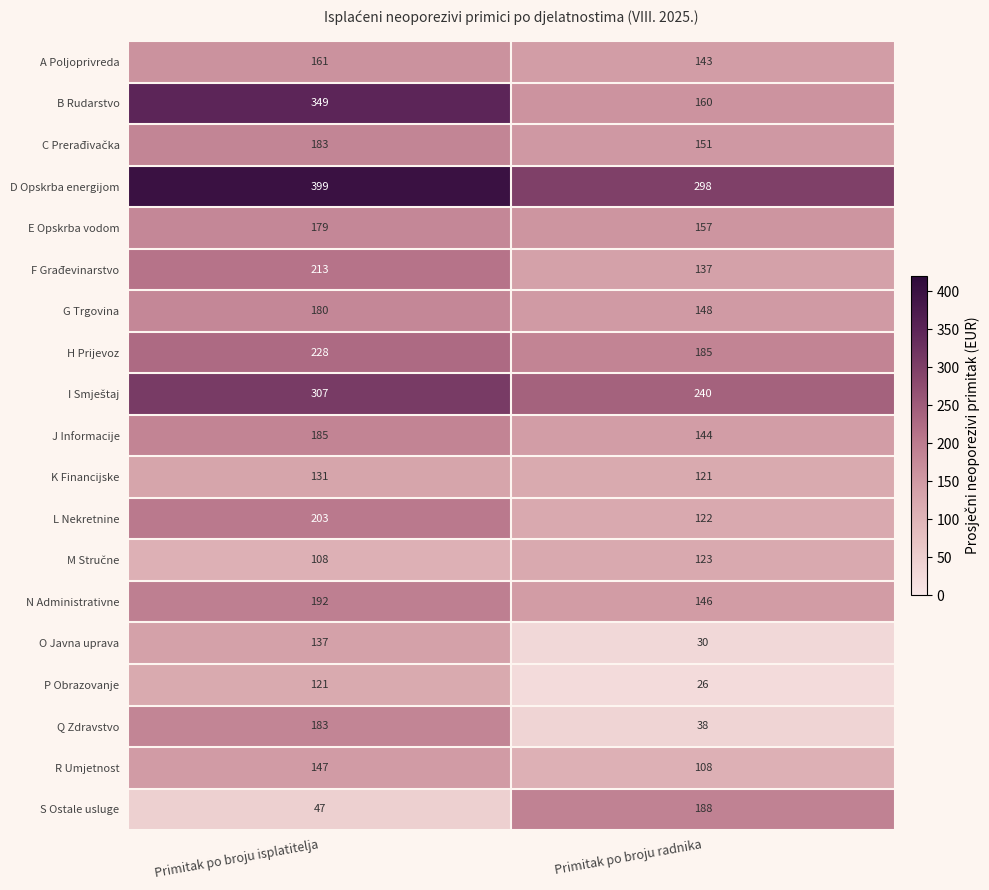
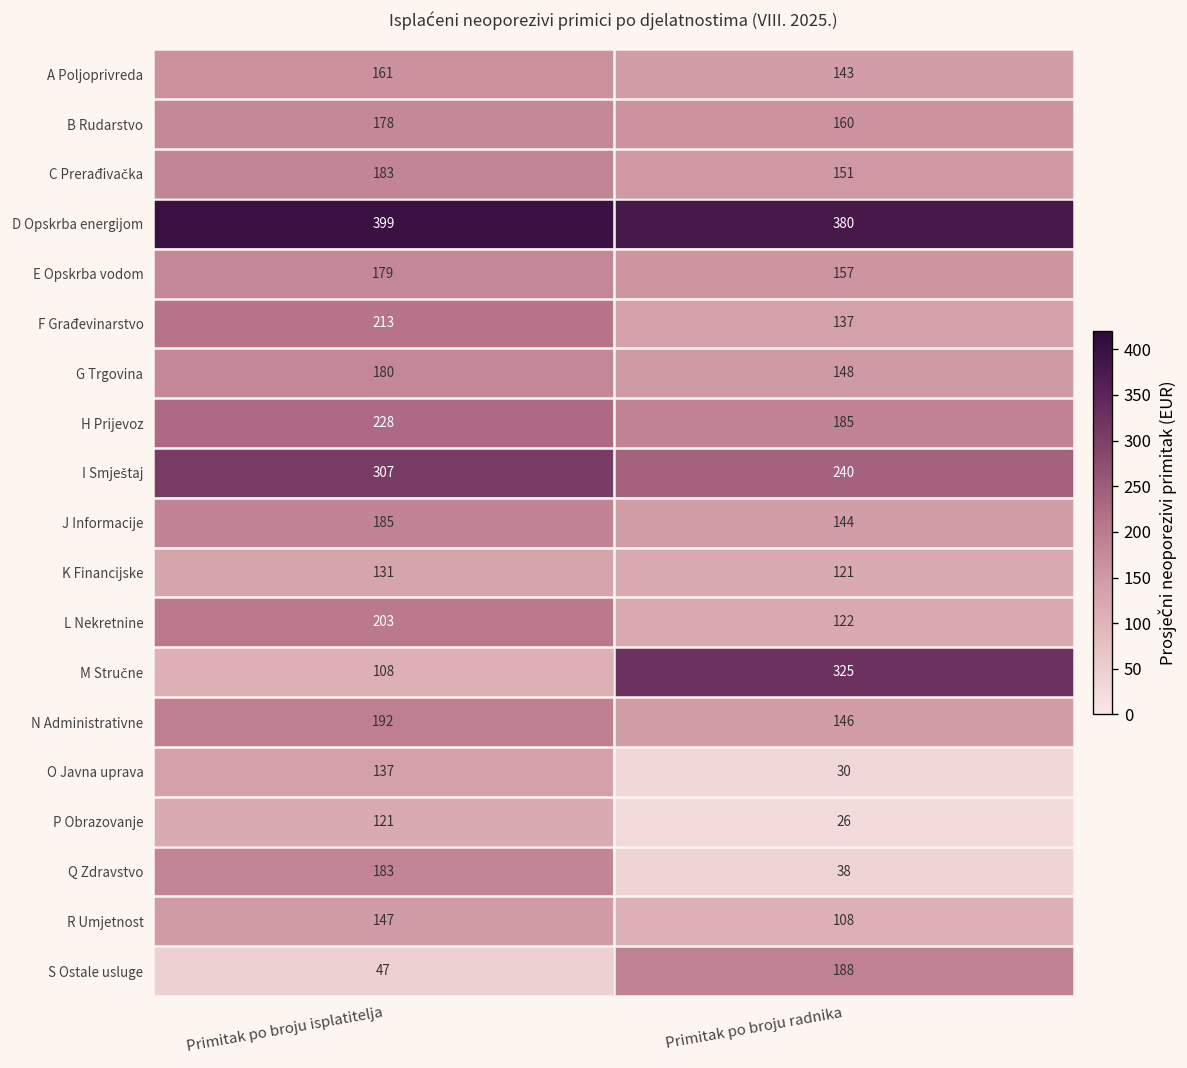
B Rudarstvo, Primitak po broju isplatitelja: 349 -> 178
D Opskrba energijom, Primitak po broju radnika: 298 -> 380
M Stručne, Primitak po broju radnika: 123 -> 325
